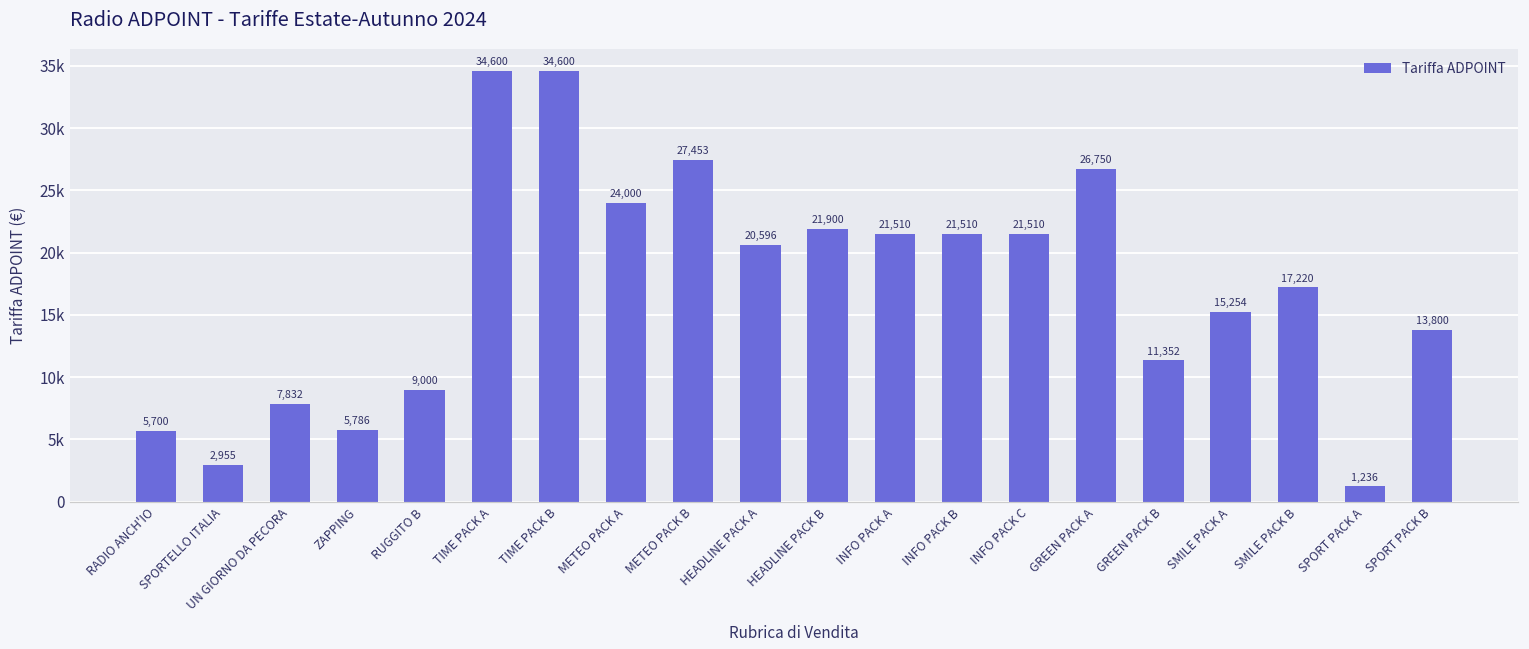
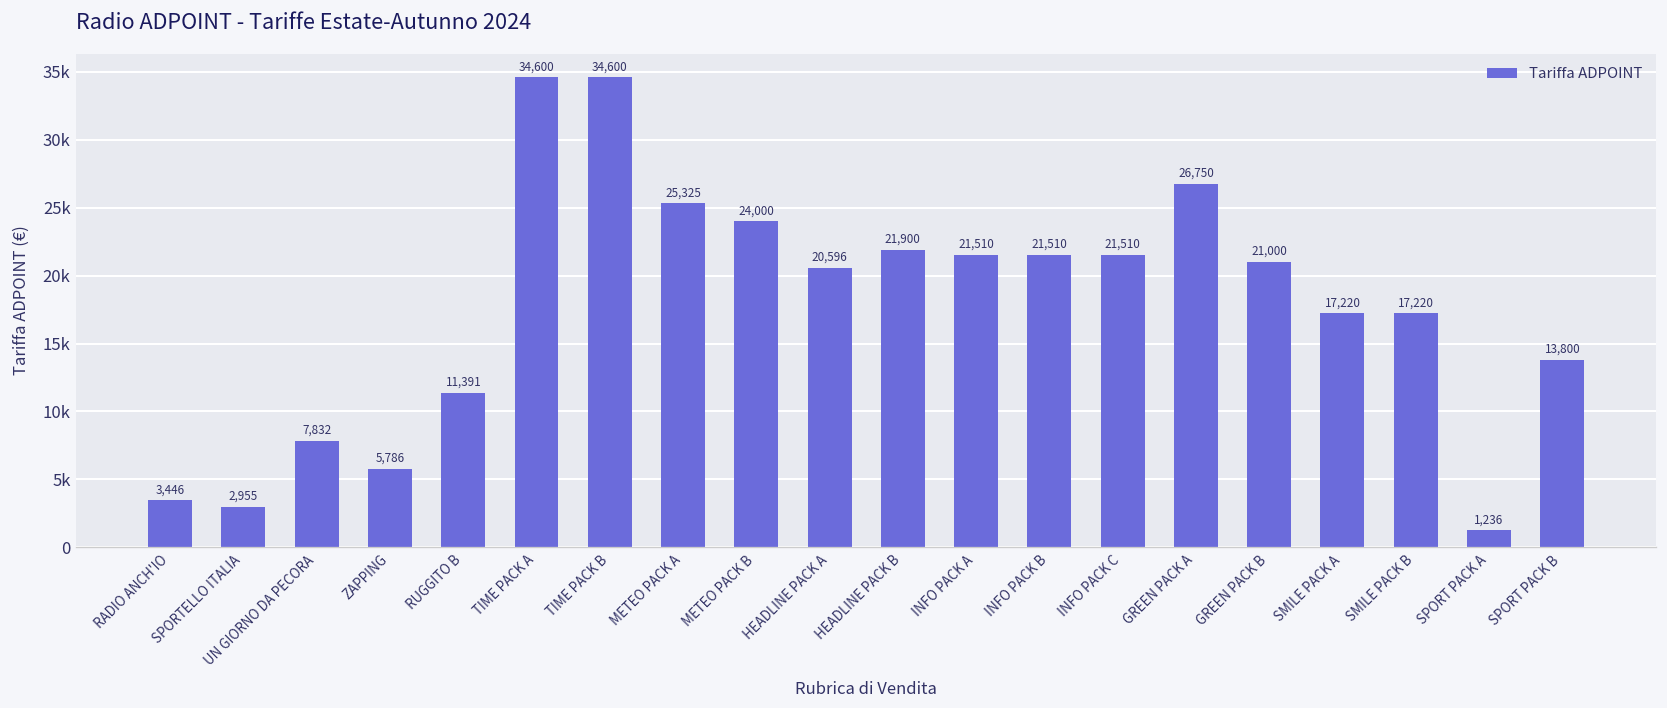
RADIO ANCH'IO: 5,700 -> 3,446
RUGGITO B: 9,000 -> 11,391
METEO PACK A: 24,000 -> 25,325
METEO PACK B: 27,453 -> 24,000
GREEN PACK B: 11,352 -> 21,000
SMILE PACK A: 15,254 -> 17,220
